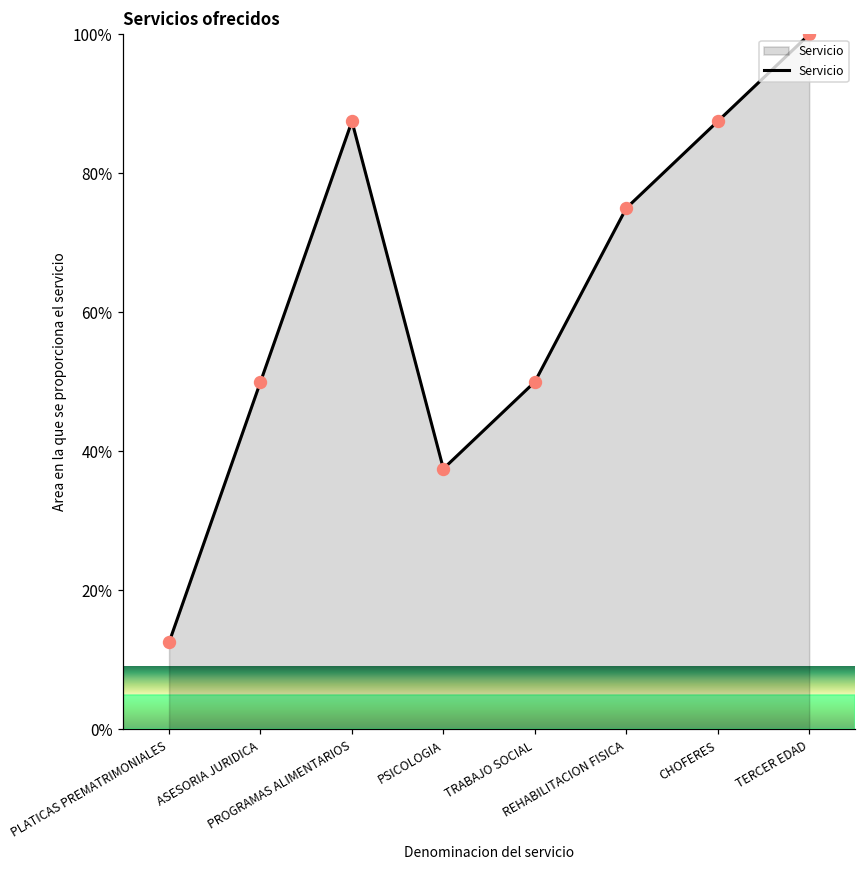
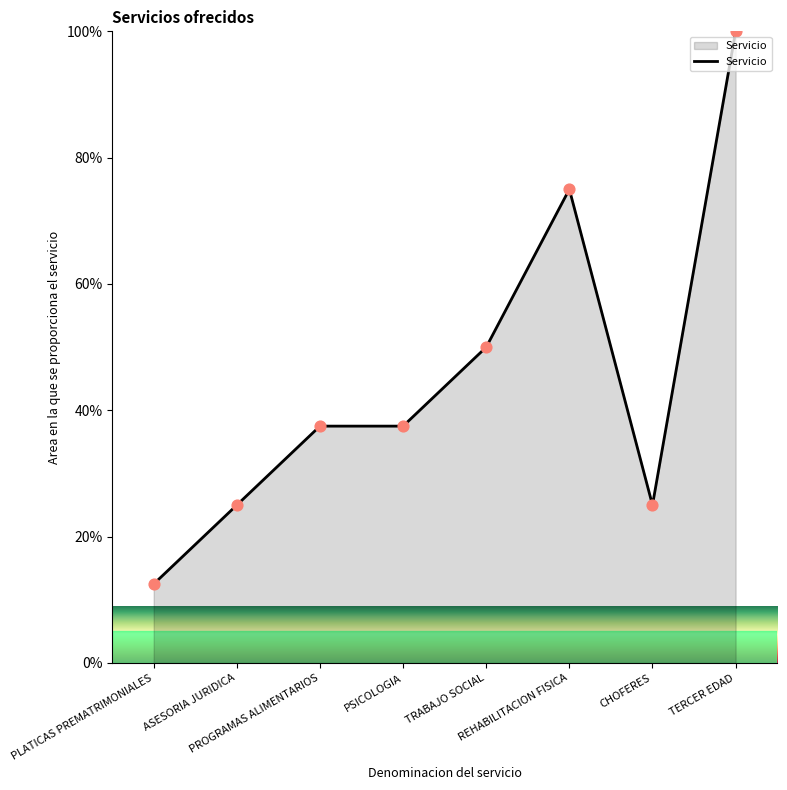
ASESORIA JURIDICA: 50% -> 25%
PROGRAMAS ALIMENTARIOS: 88% -> 38%
CHOFERES: 88% -> 25%
